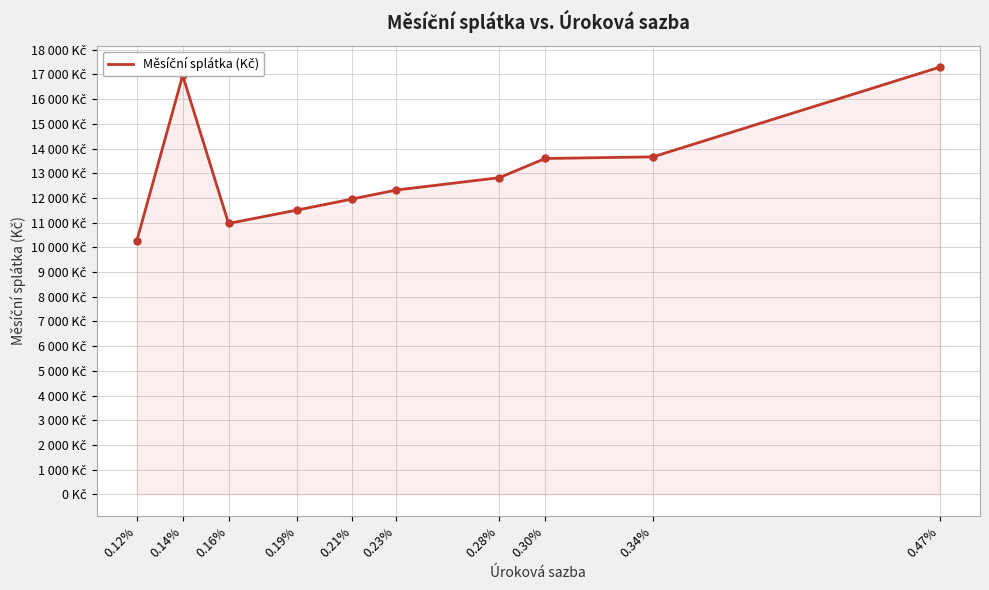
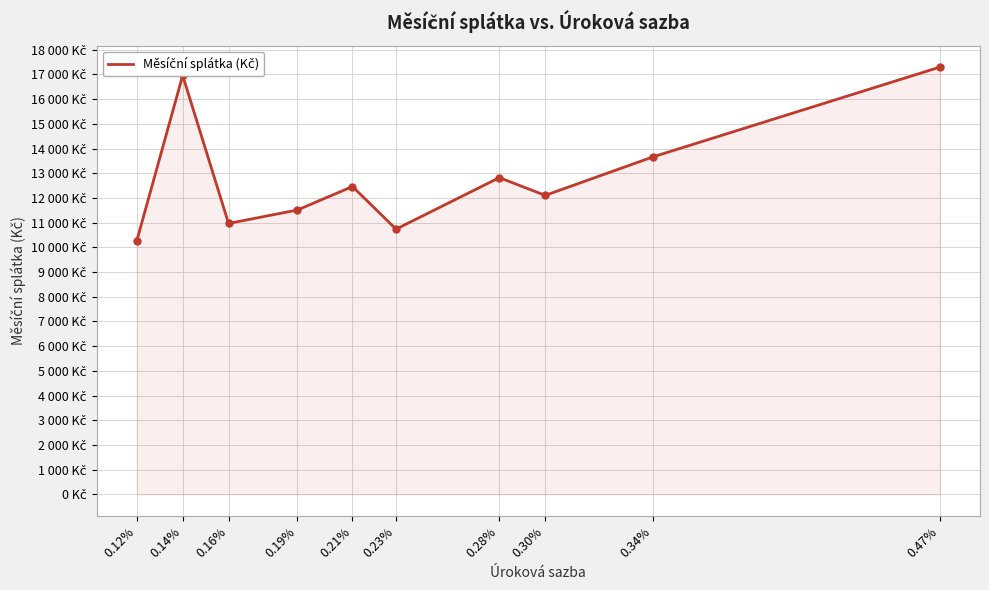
0.21%: 12000 Kč -> 12500 Kč
0.23%: 12300 Kč -> 10700 Kč
0.30%: 13600 Kč -> 12100 Kč
